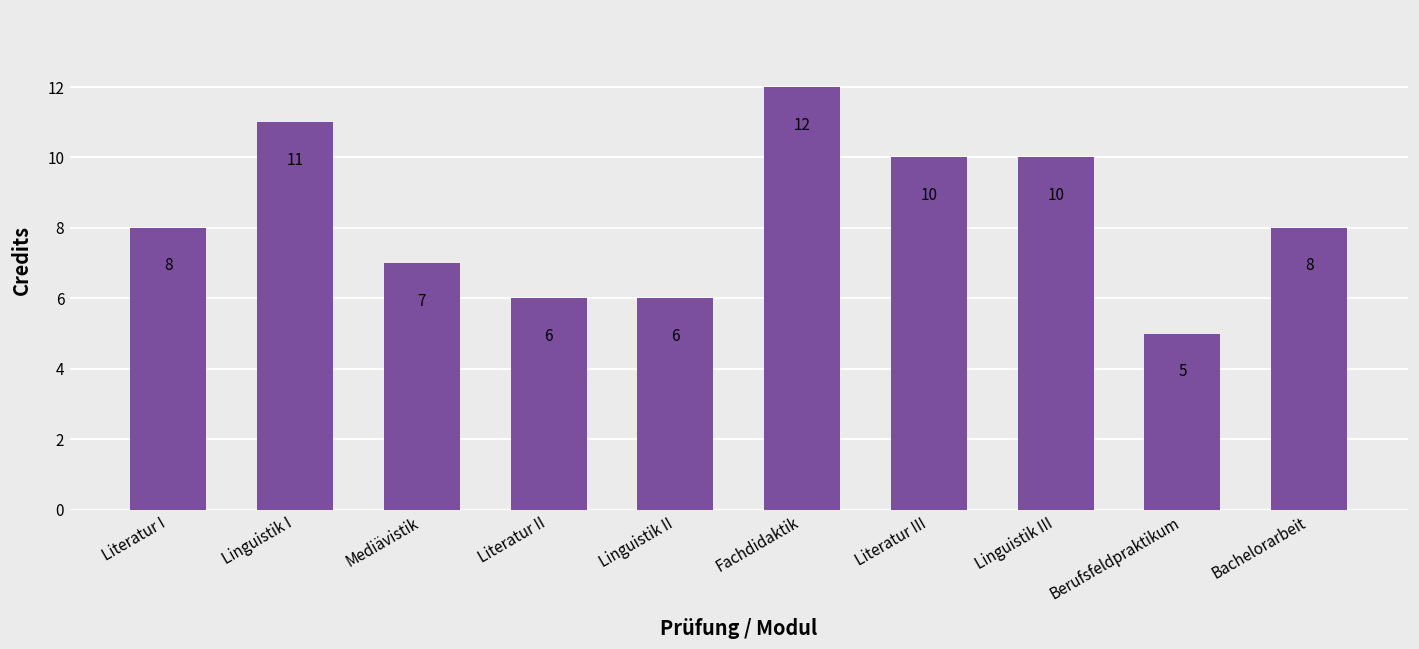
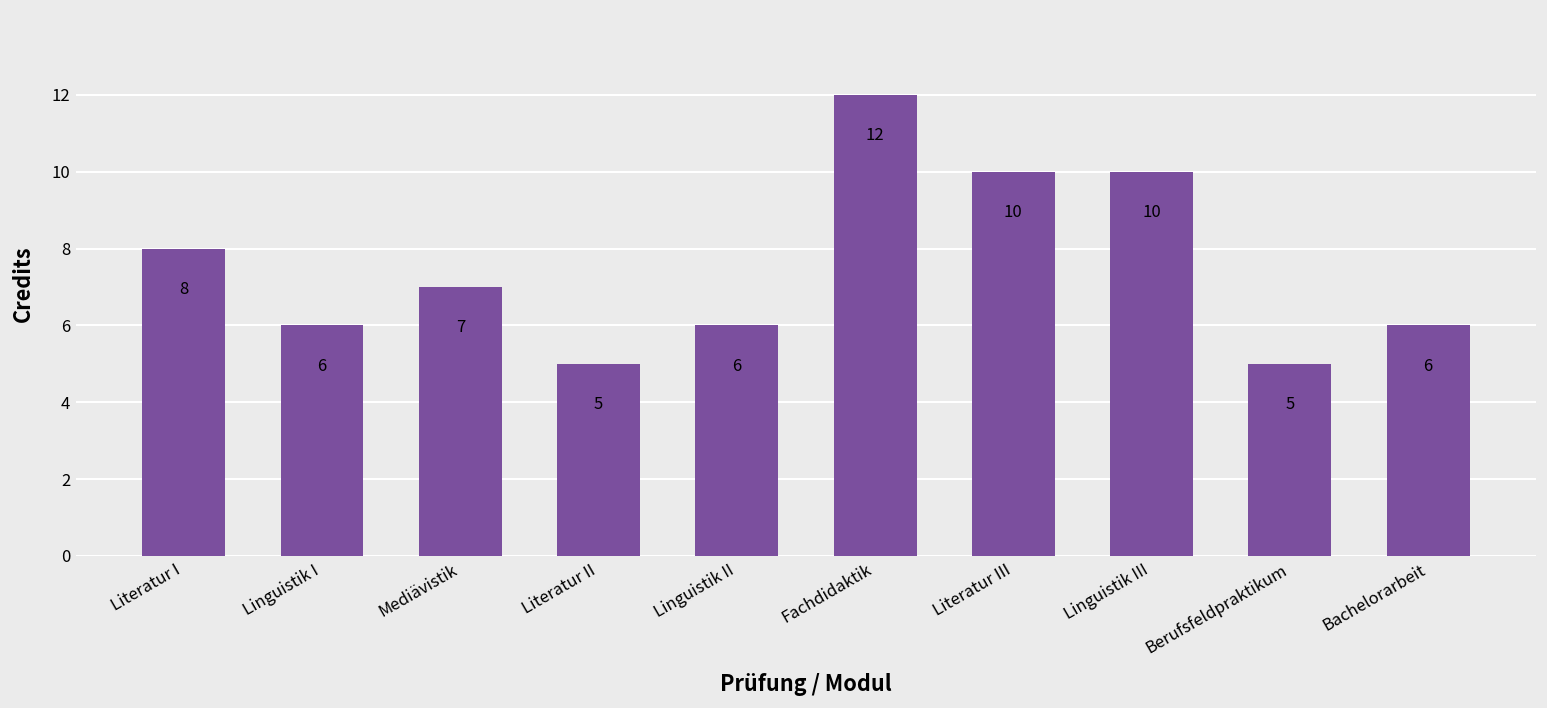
Linguistik I: 11 -> 6
Literatur II: 6 -> 5
Bachelorarbeit: 8 -> 6
